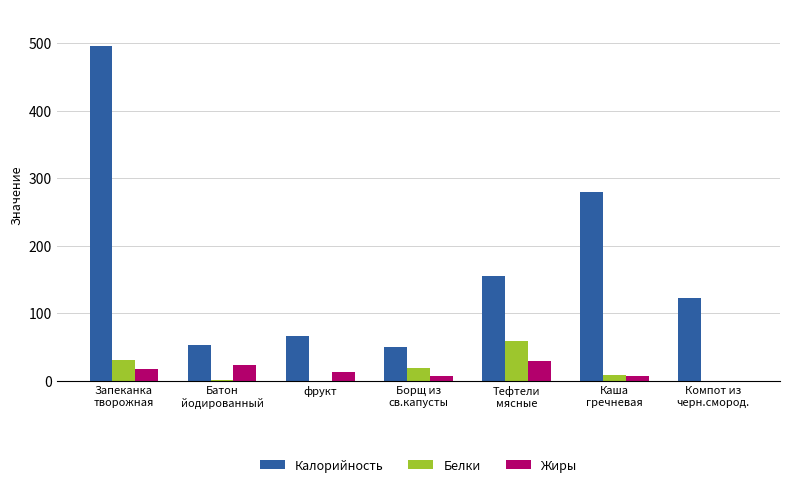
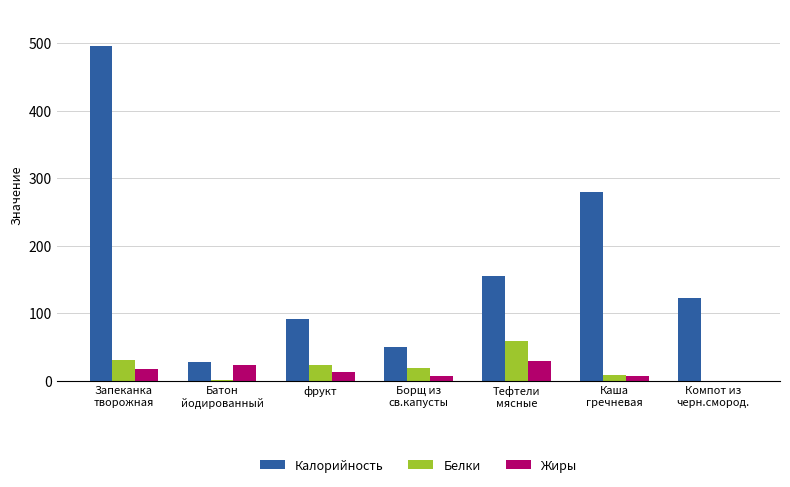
Калорийность, Батон йодированный: 50 -> 30
Калорийность, фрукт: 70 -> 90
Белки, фрукт: 0 -> 20
